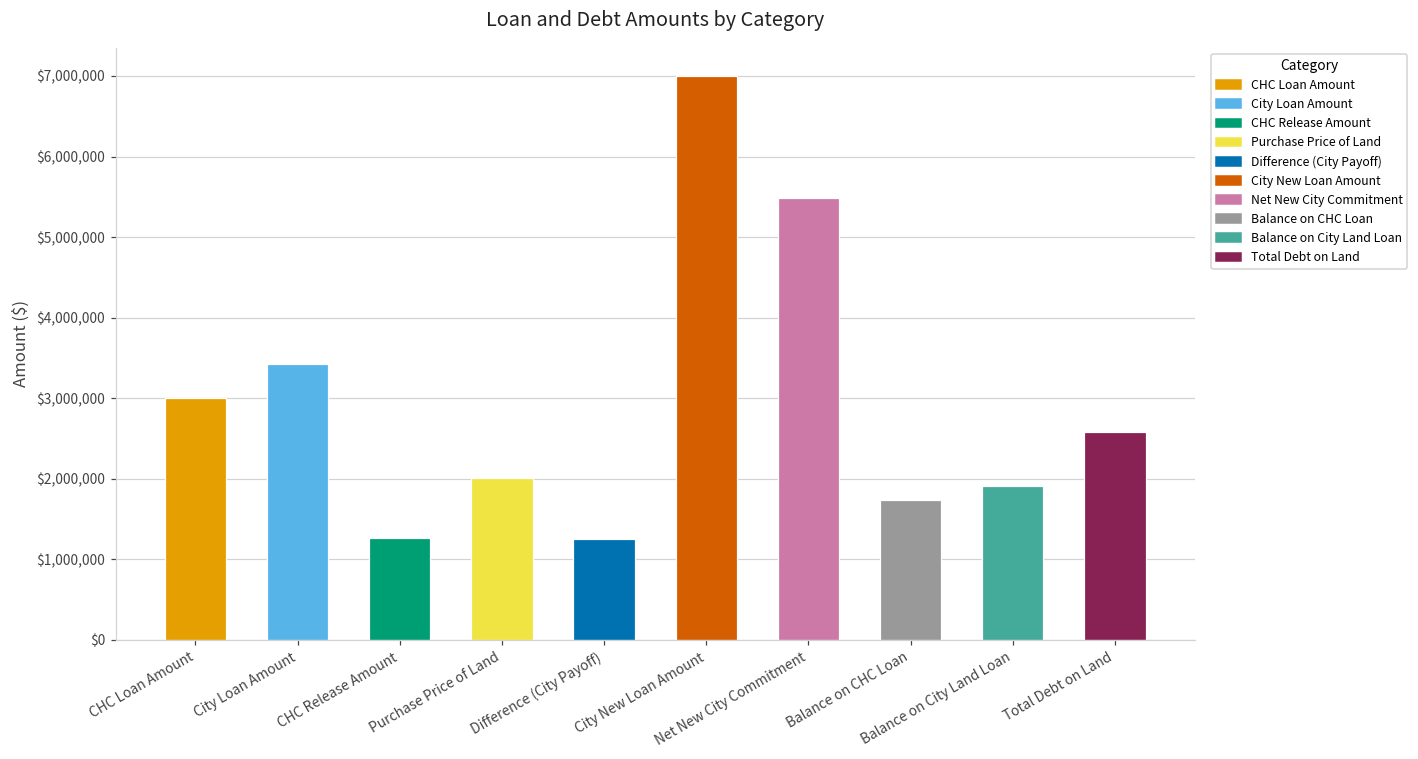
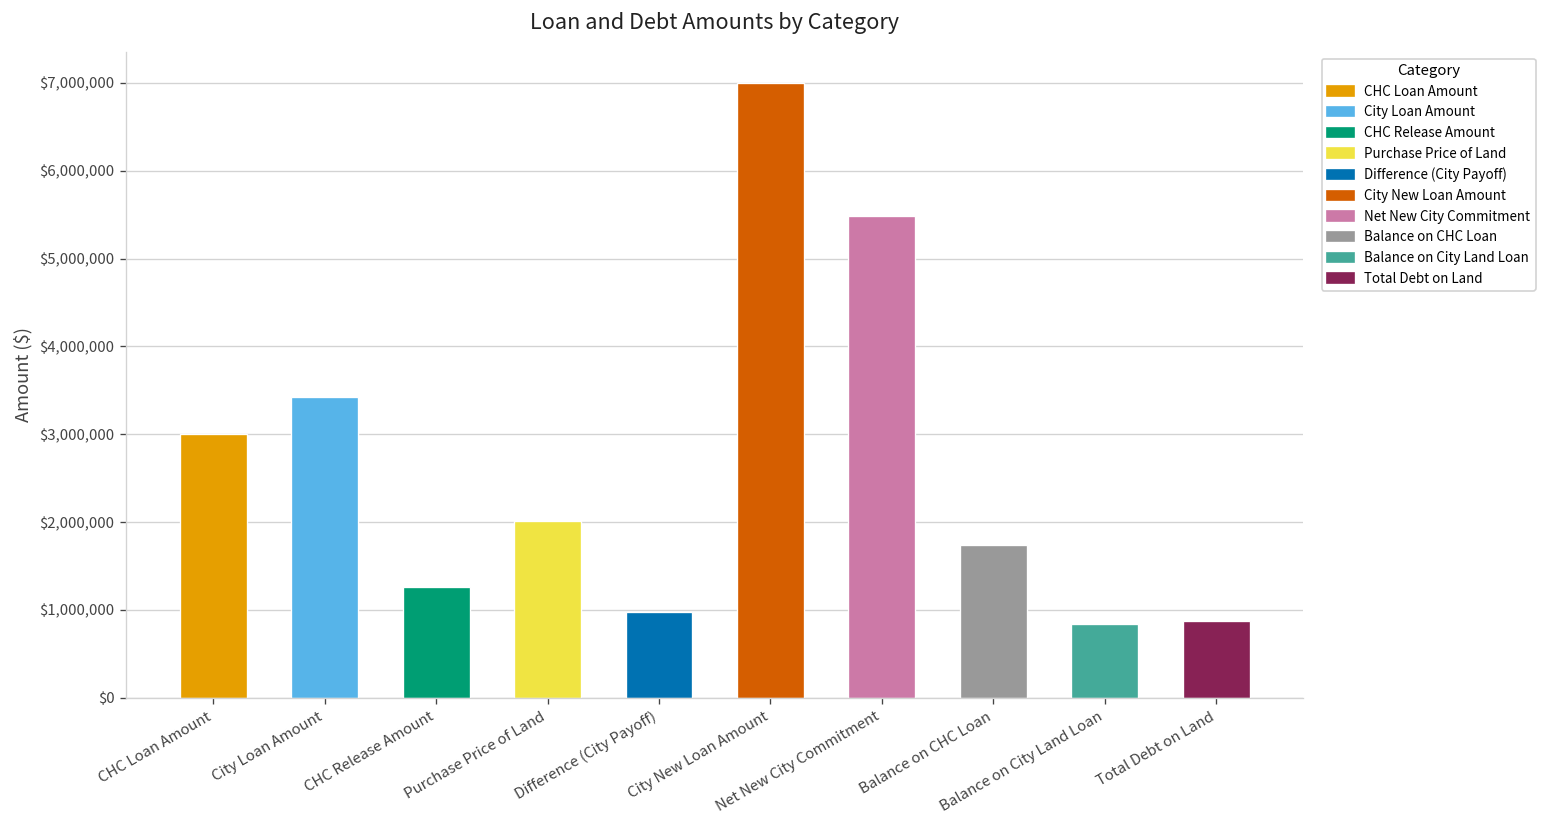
Difference (City Payoff): $1,300,000 -> $1,000,000
Balance on City Land Loan: $1,900,000 -> $800,000
Total Debt on Land: $2,600,000 -> $900,000
